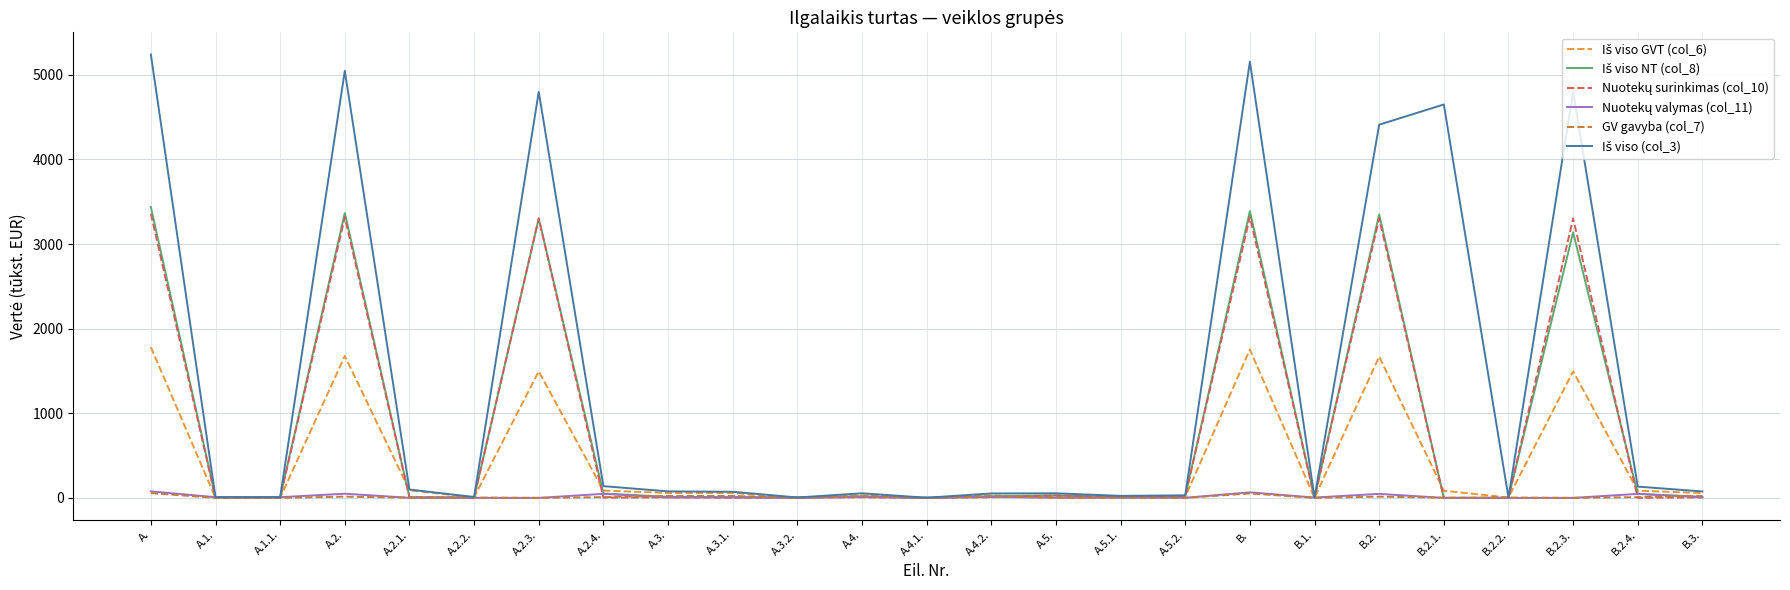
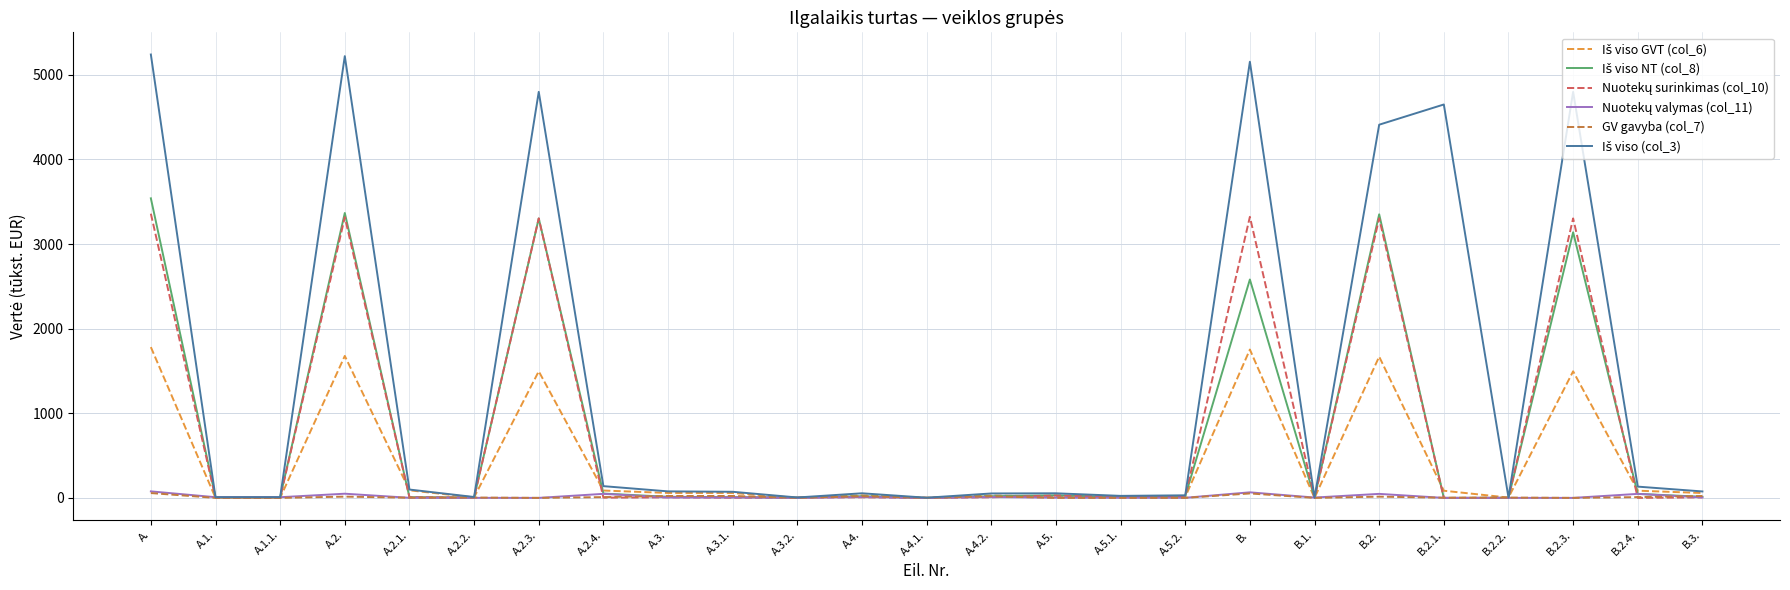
Iš viso NT (col_8), A.: 3400 -> 3500
Iš viso (col_3), A.2.: 5000 -> 5200
Iš viso NT (col_8), B.: 3400 -> 2600
